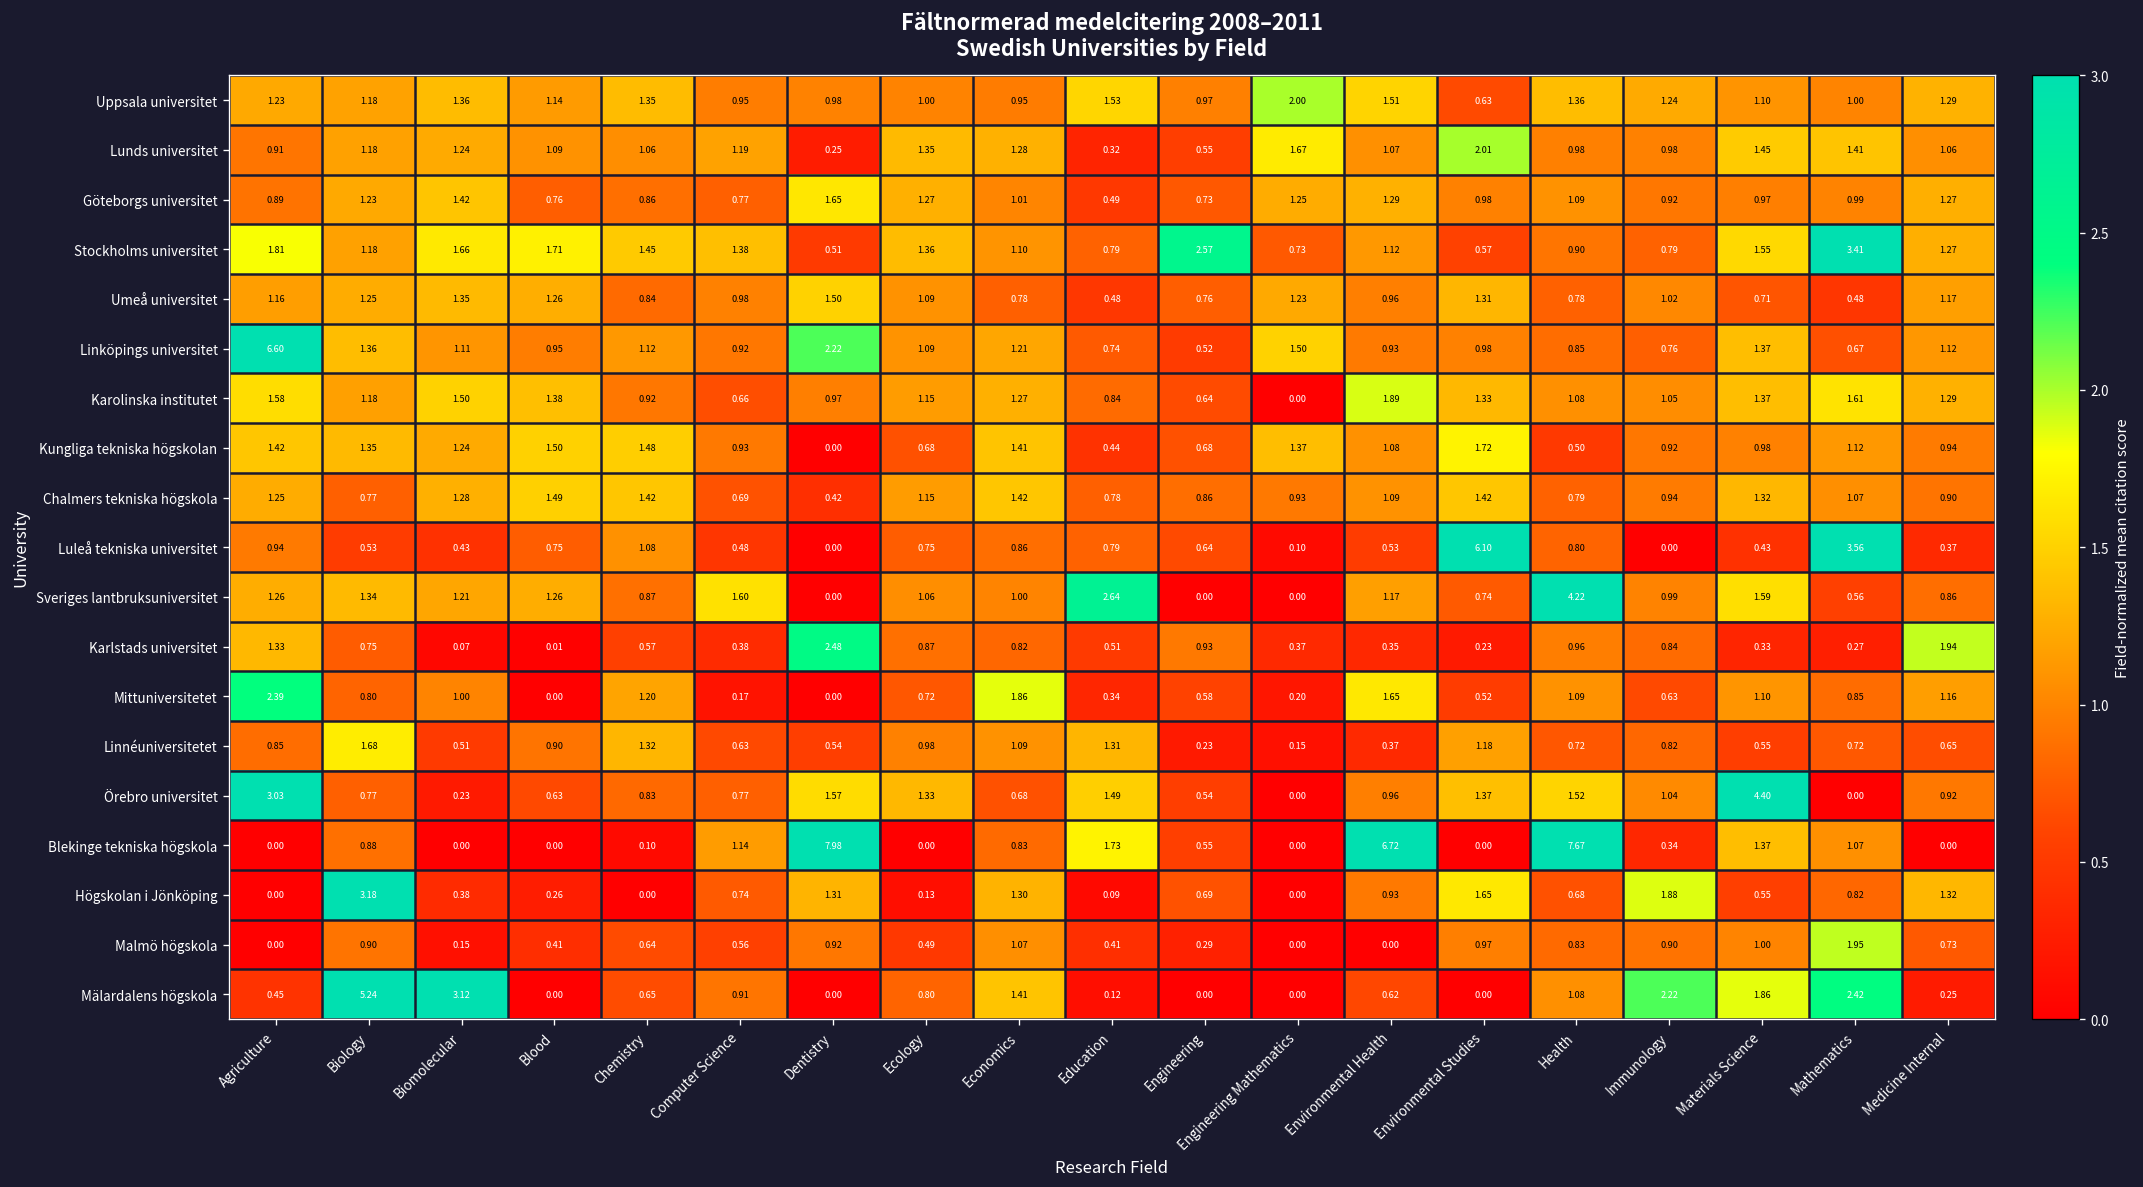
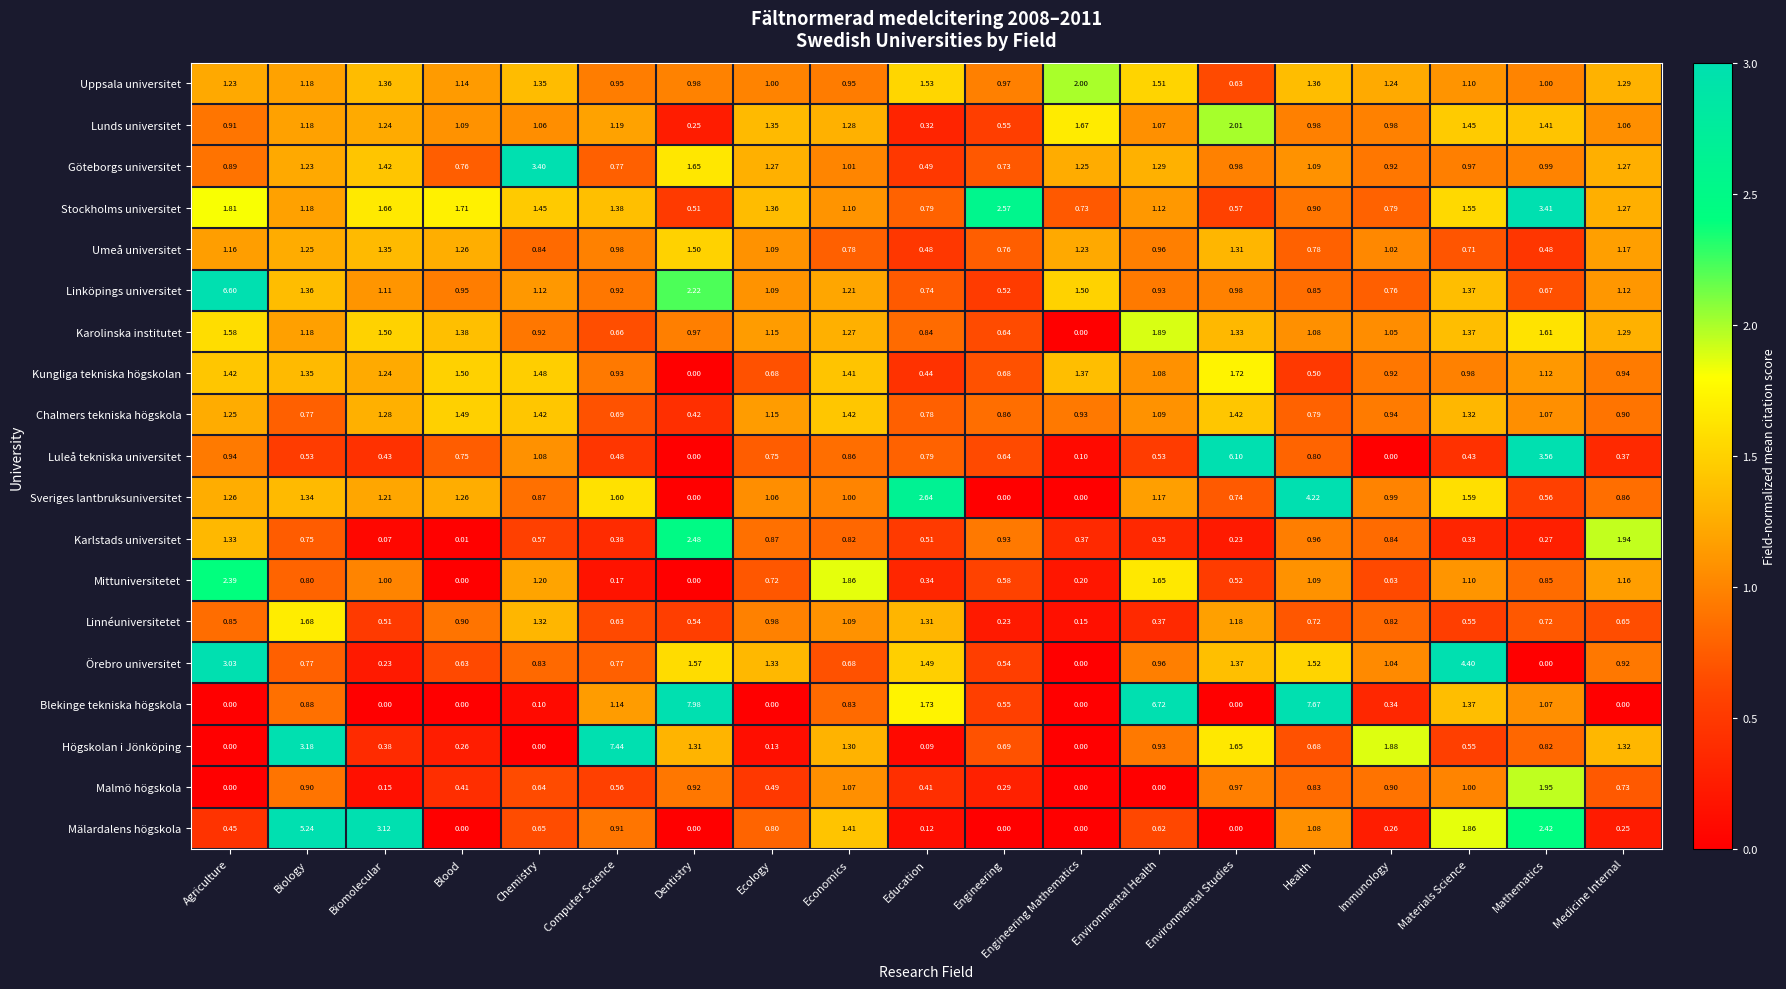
Göteborgs universitet, Chemistry: 0.86 -> 3.40
Högskolan i Jönköping, Computer Science: 0.74 -> 7.44
Mälardalens högskola, Immunology: 2.22 -> 0.26
